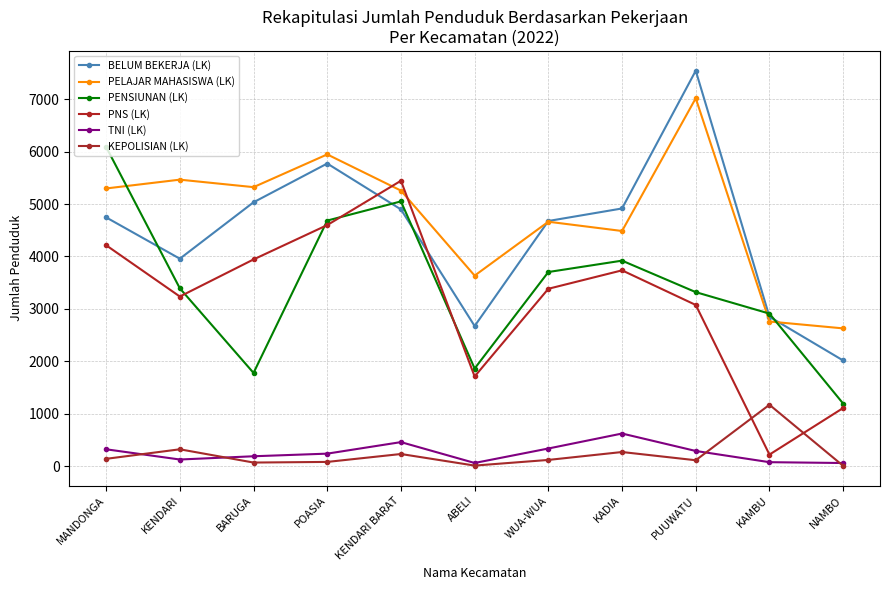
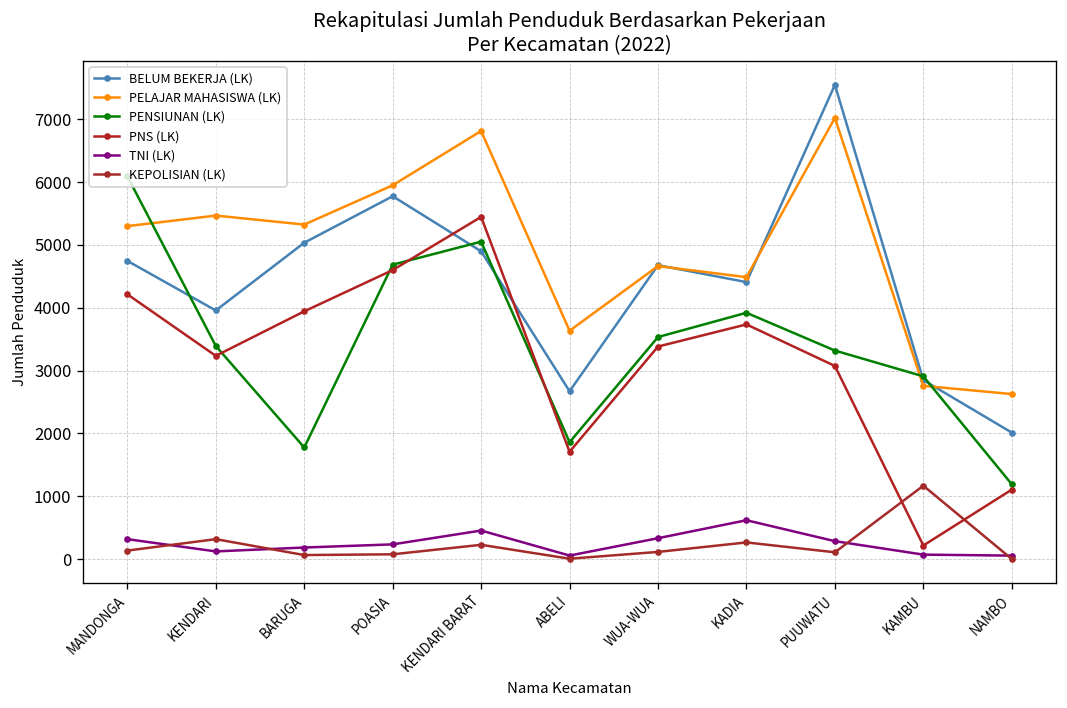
PELAJAR MAHASISWA (LK), KENDARI BARAT: 5300 -> 6800
PENSIUNAN (LK), WUA-WUA: 3700 -> 3500
BELUM BEKERJA (LK), KADIA: 4900 -> 4400
